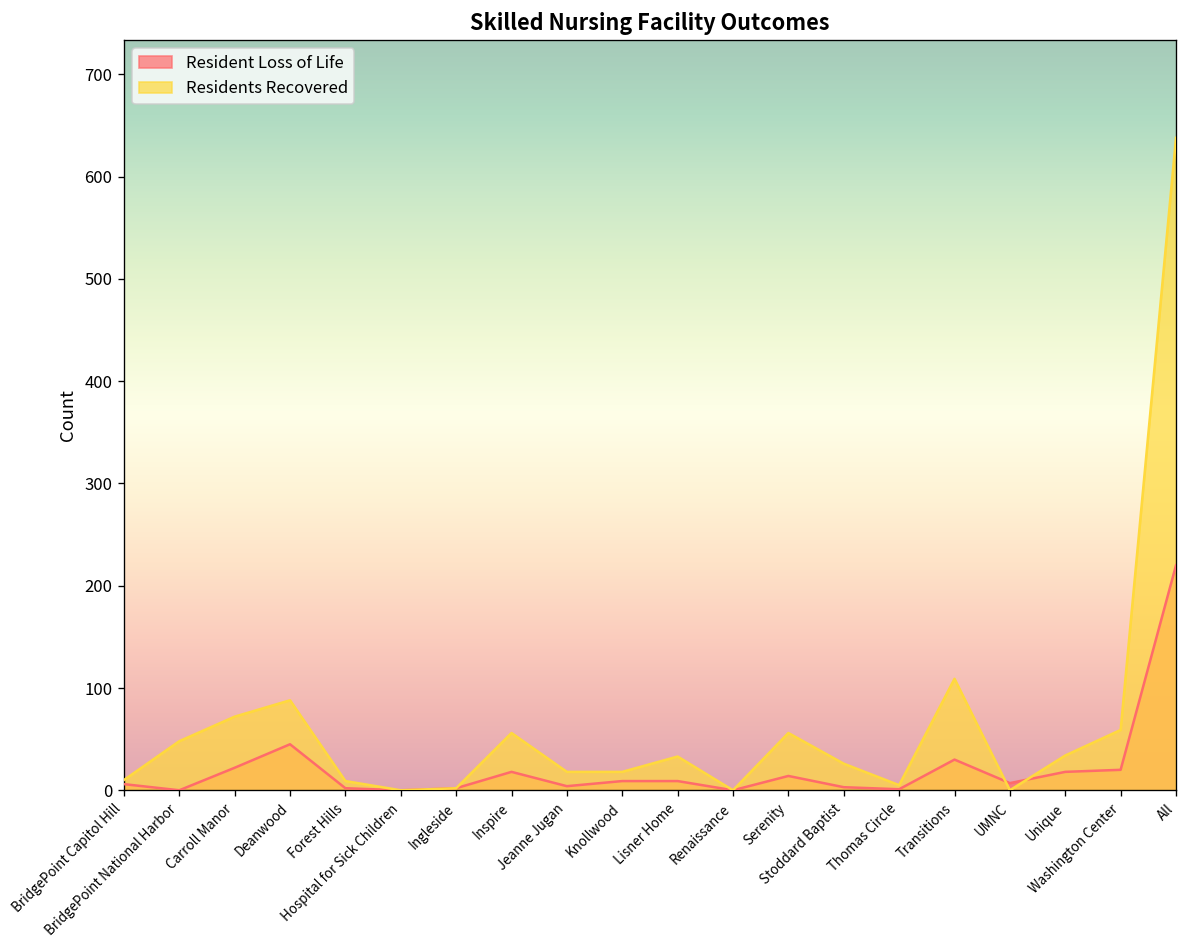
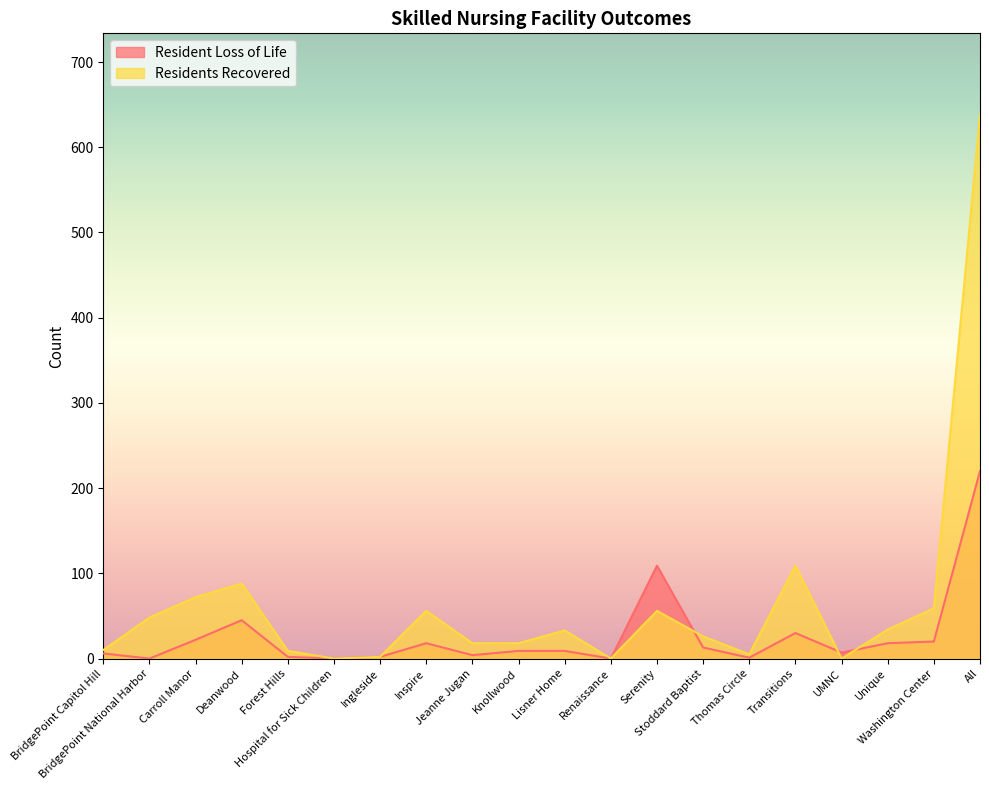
Resident Loss of Life, Serenity: 10 -> 110
Resident Loss of Life, Stoddard Baptist: 0 -> 10
